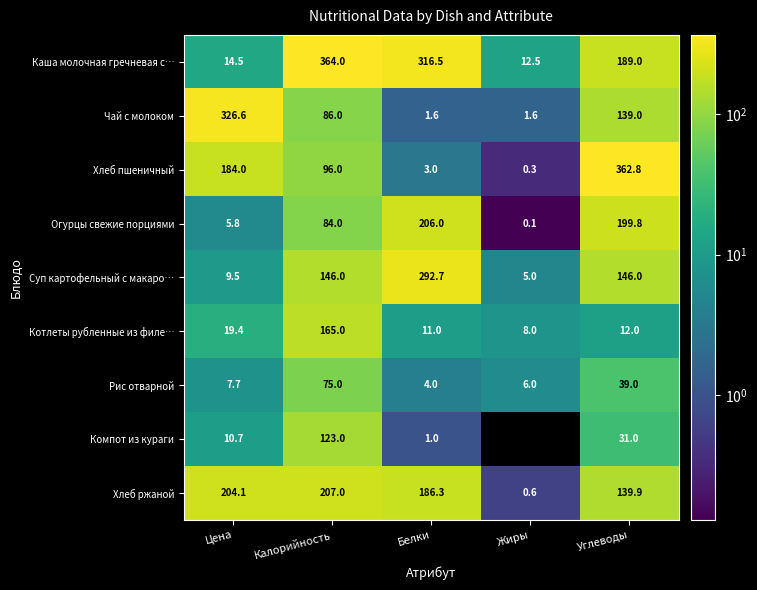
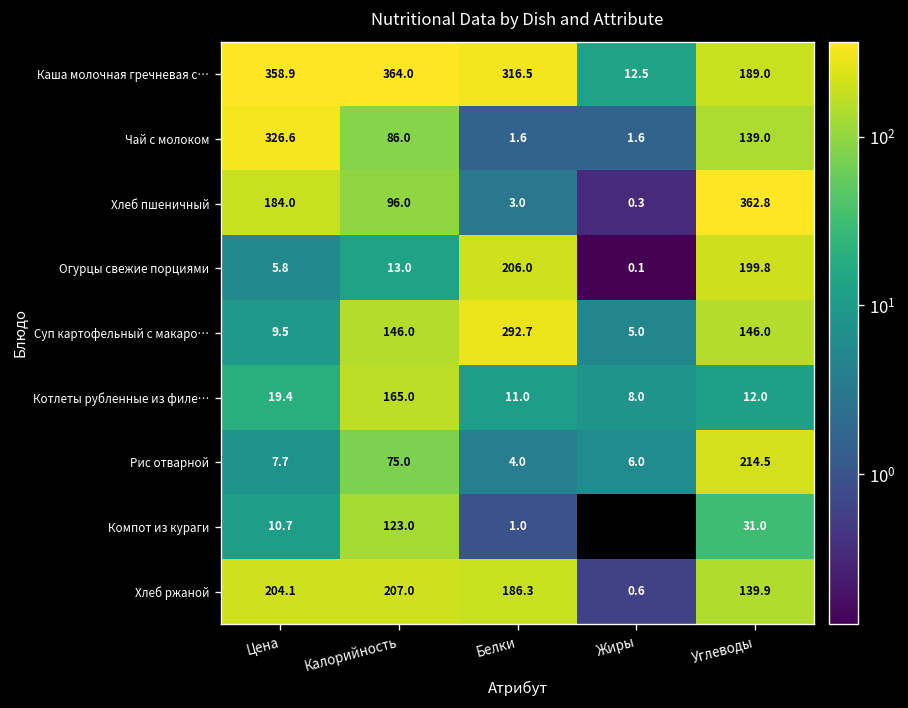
Каша молочная гречневая с…, Цена: 14.5 -> 358.9
Огурцы свежие порциями, Калорийность: 84.0 -> 13.0
Рис отварной, Углеводы: 39.0 -> 214.5
